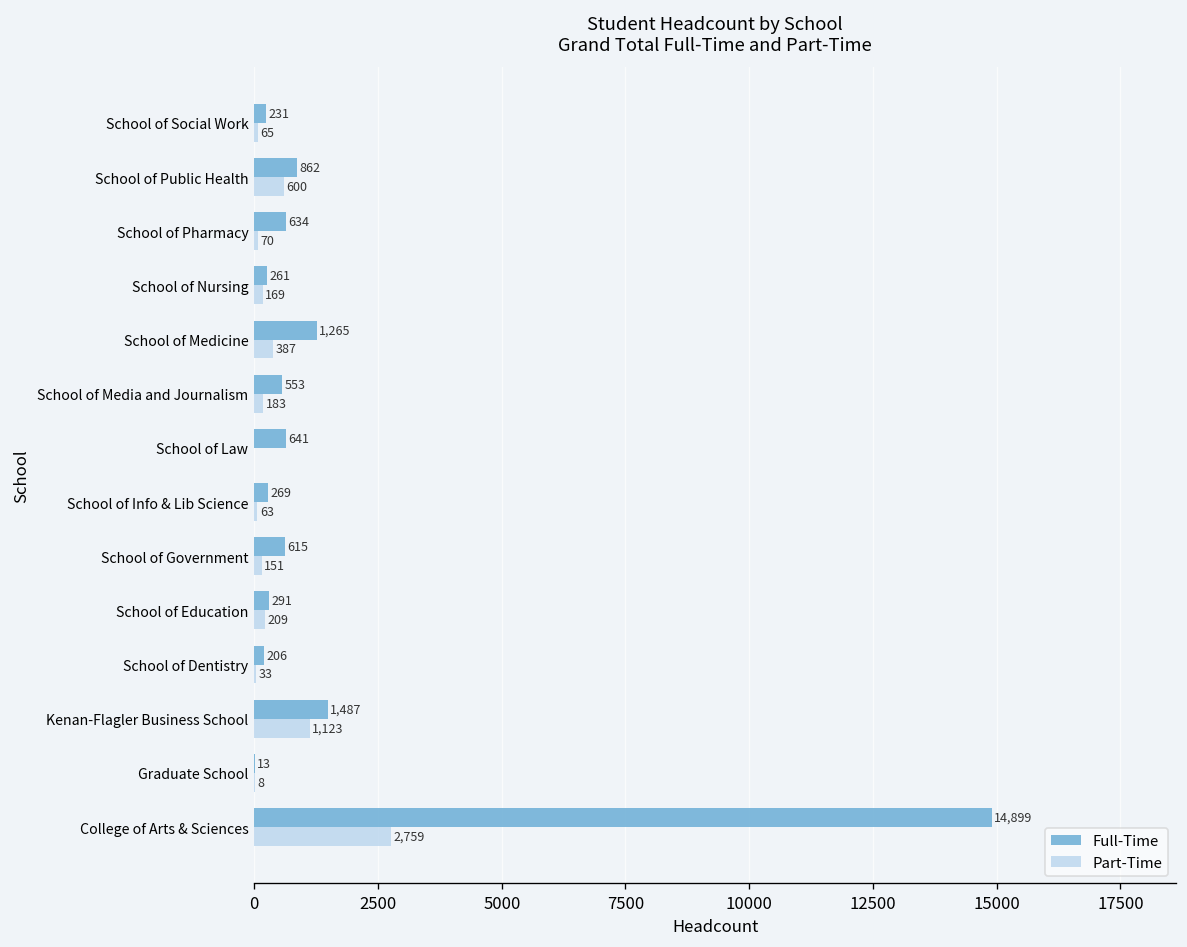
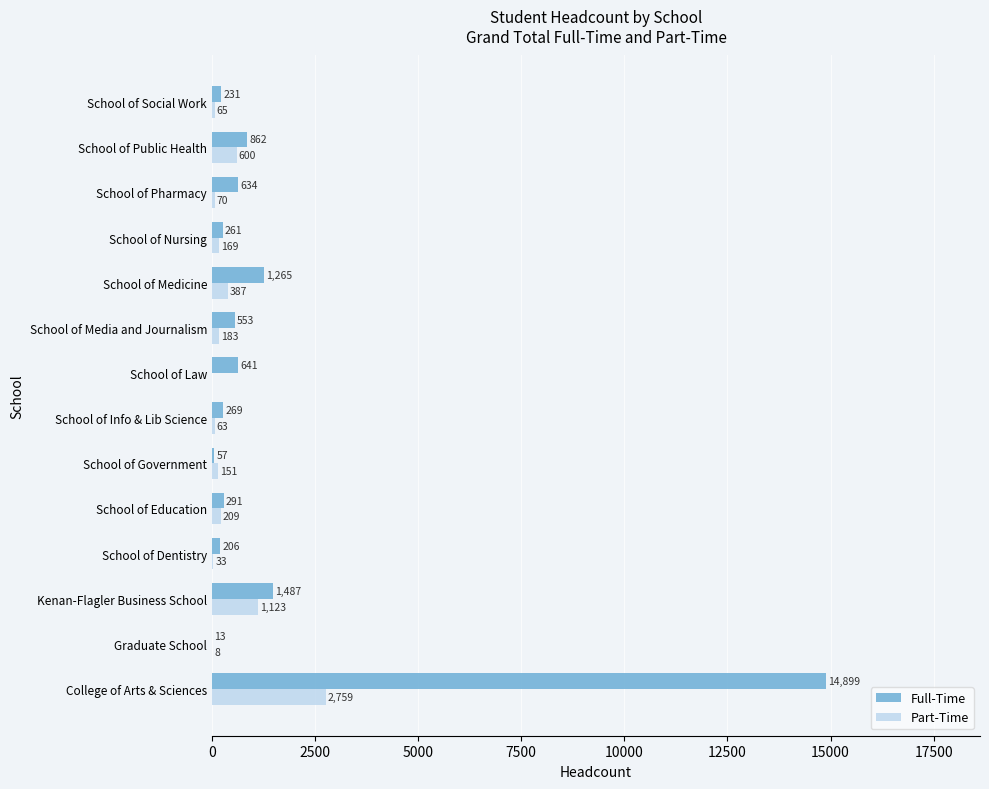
Full-Time, School of Government: 615 -> 57
